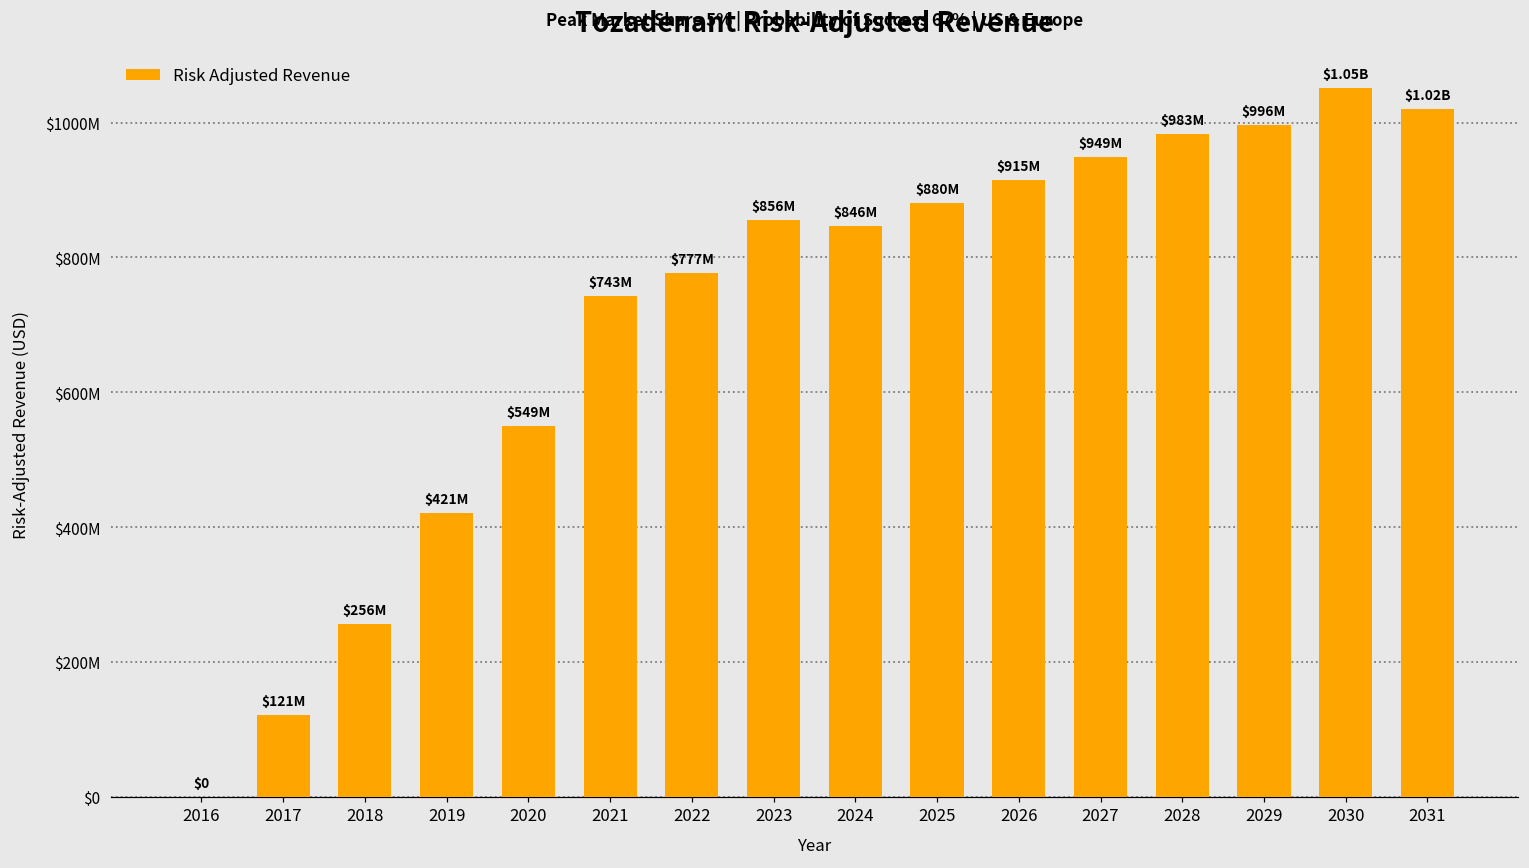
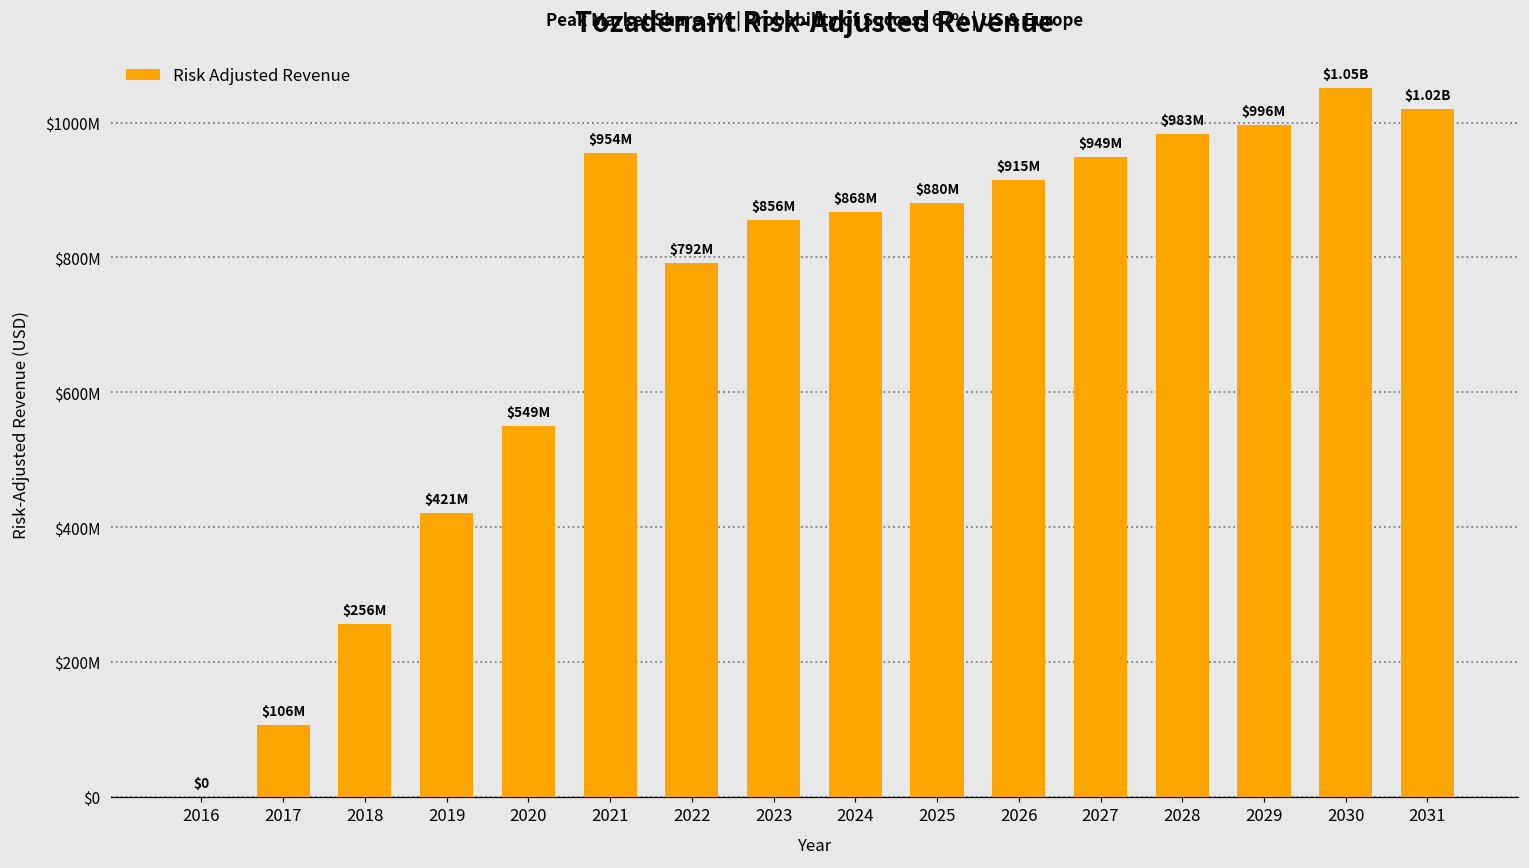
2017: $121M -> $106M
2021: $743M -> $954M
2022: $777M -> $792M
2024: $846M -> $868M
